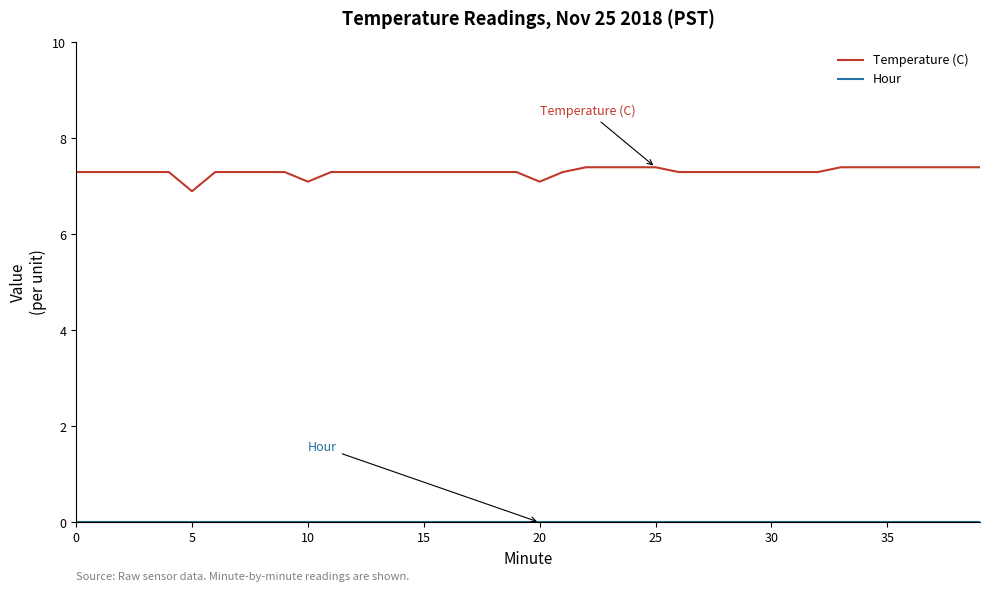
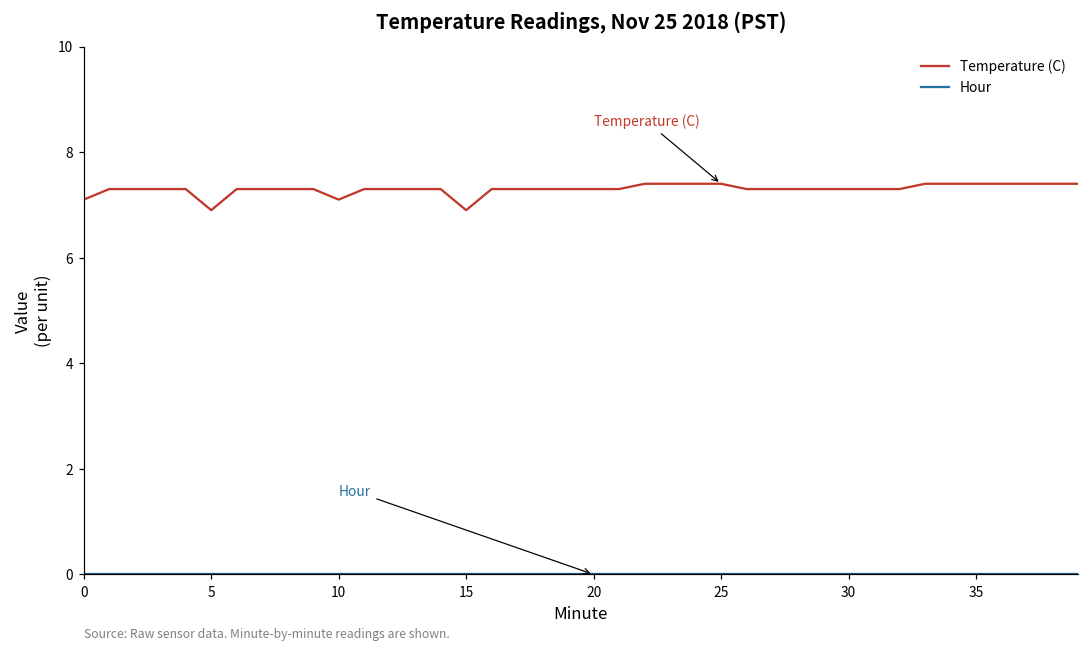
Temperature (C), 0: 7.3 -> 7.1
Temperature (C), 15: 7.3 -> 6.9
Temperature (C), 20: 7.1 -> 7.3
